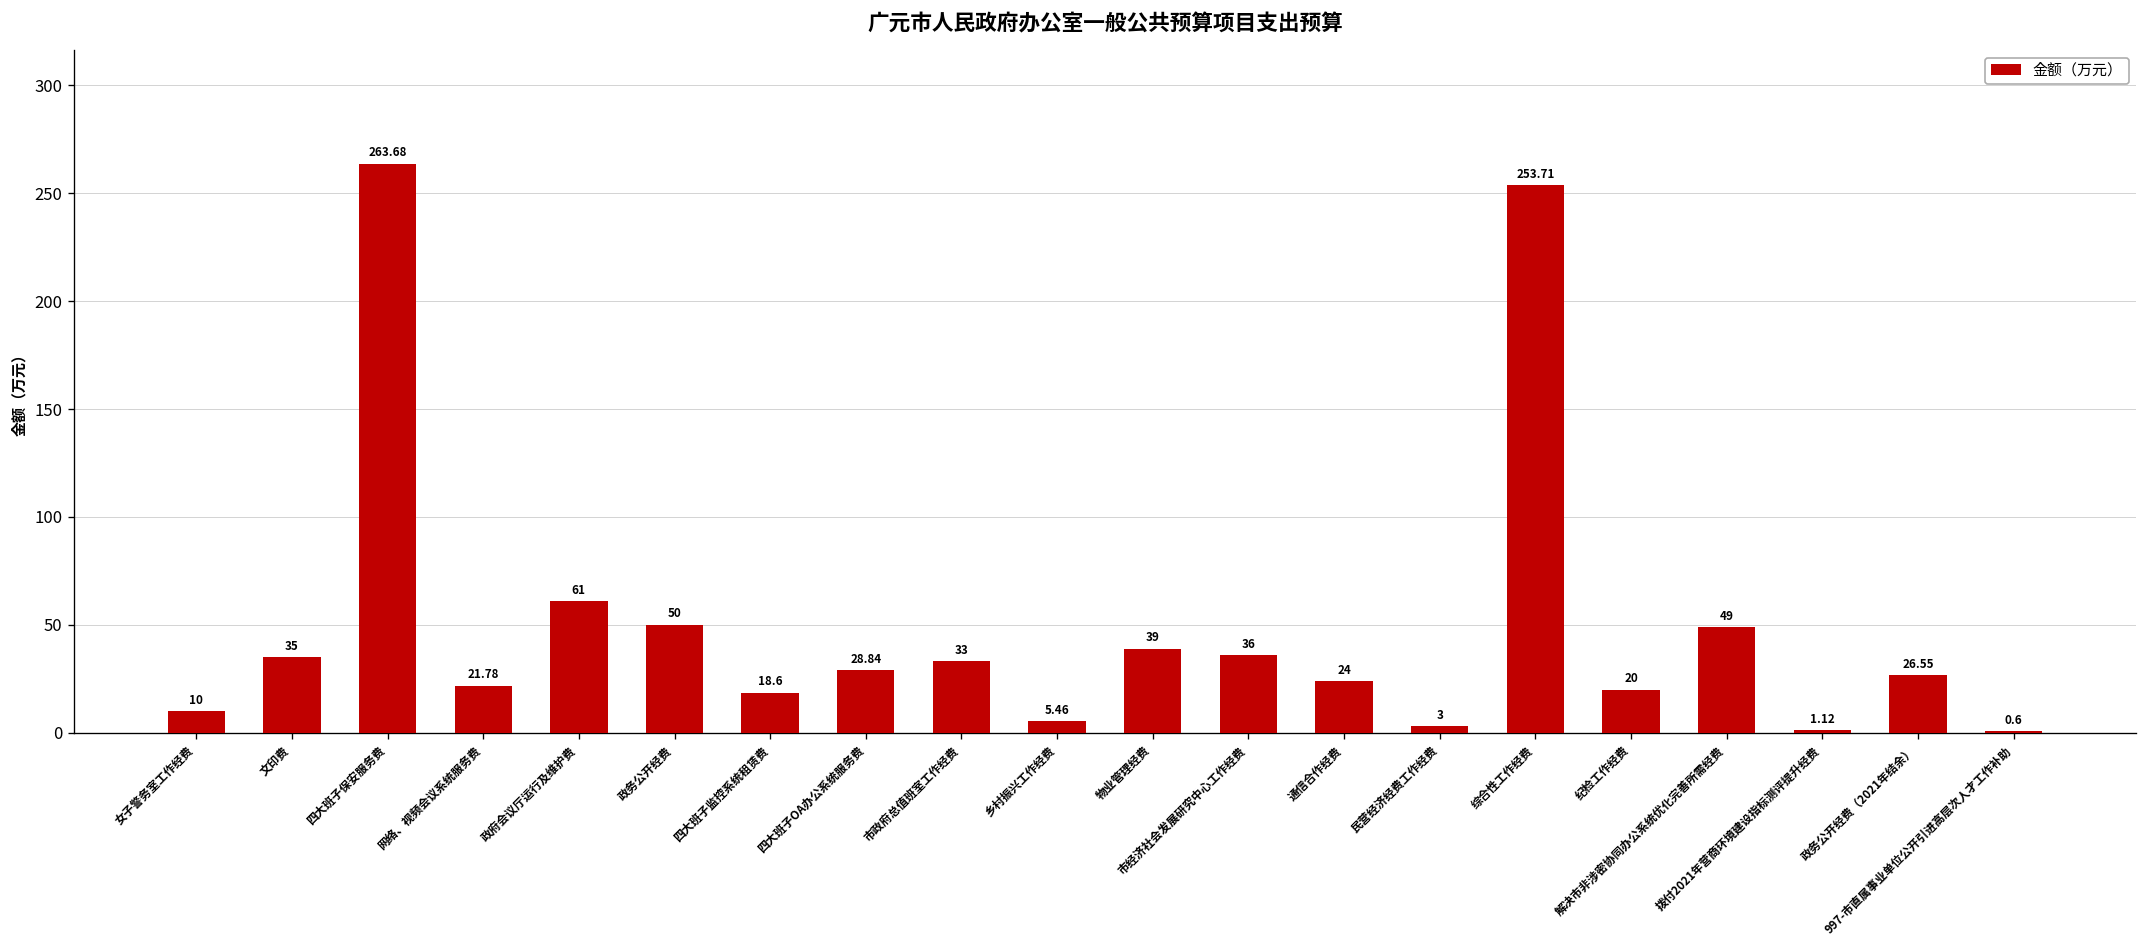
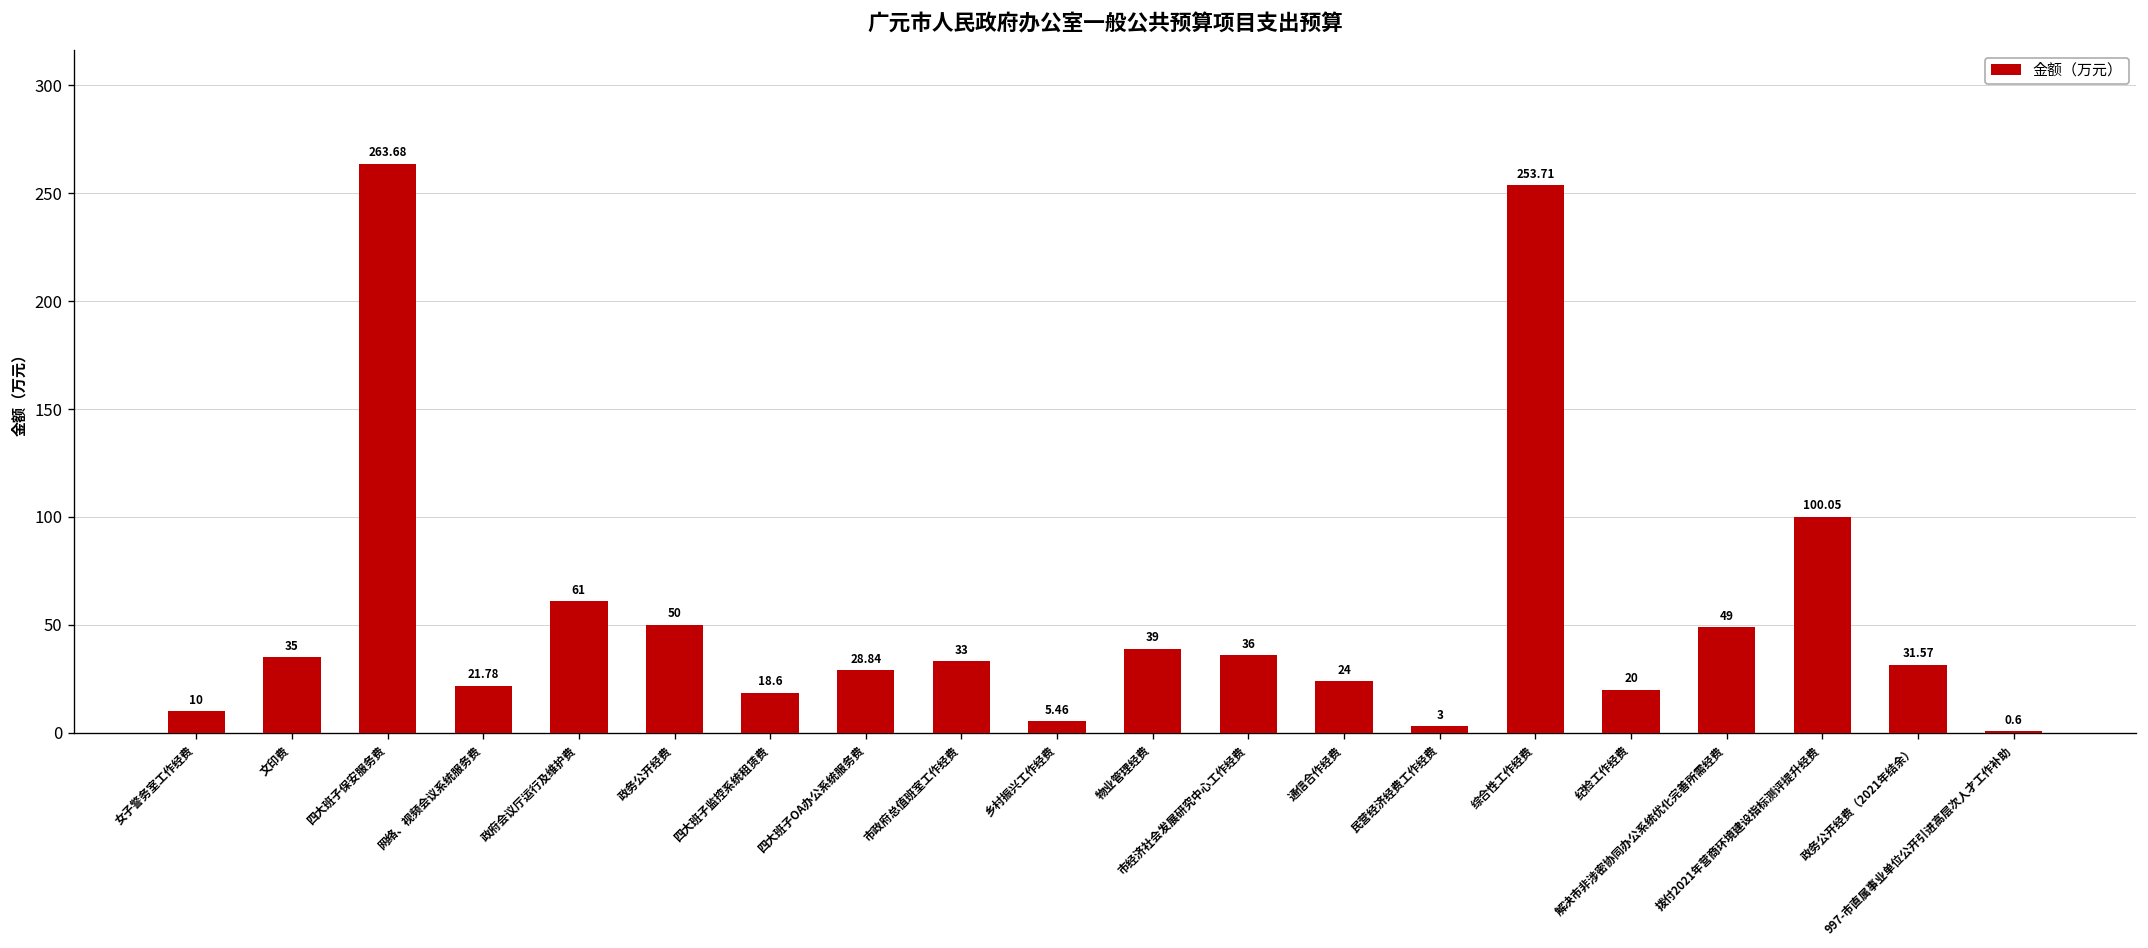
拨付2021年营商环境建设指标测评提升经费: 1.12 -> 100.05
政务公开经费（2021年结余）: 26.55 -> 31.57
